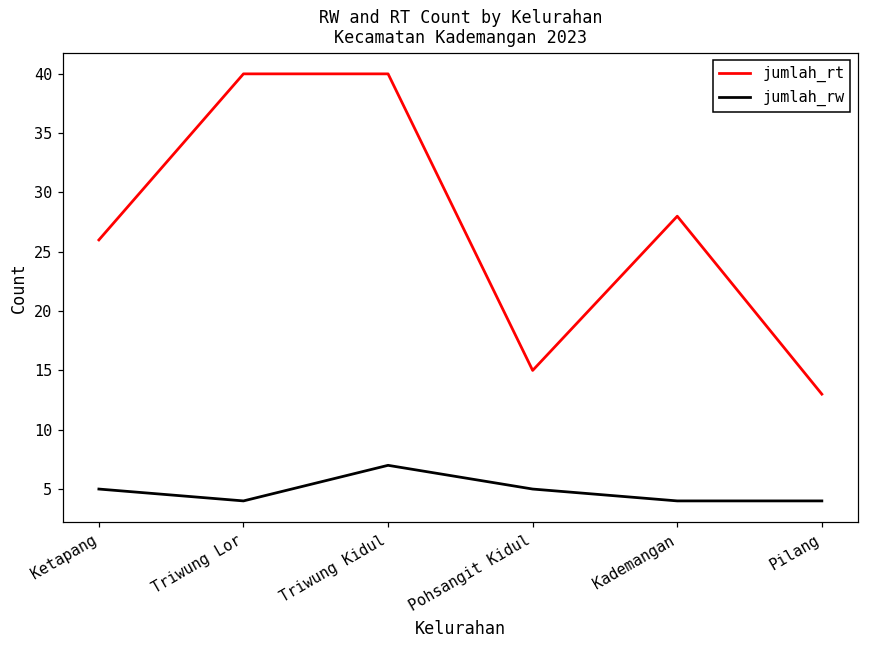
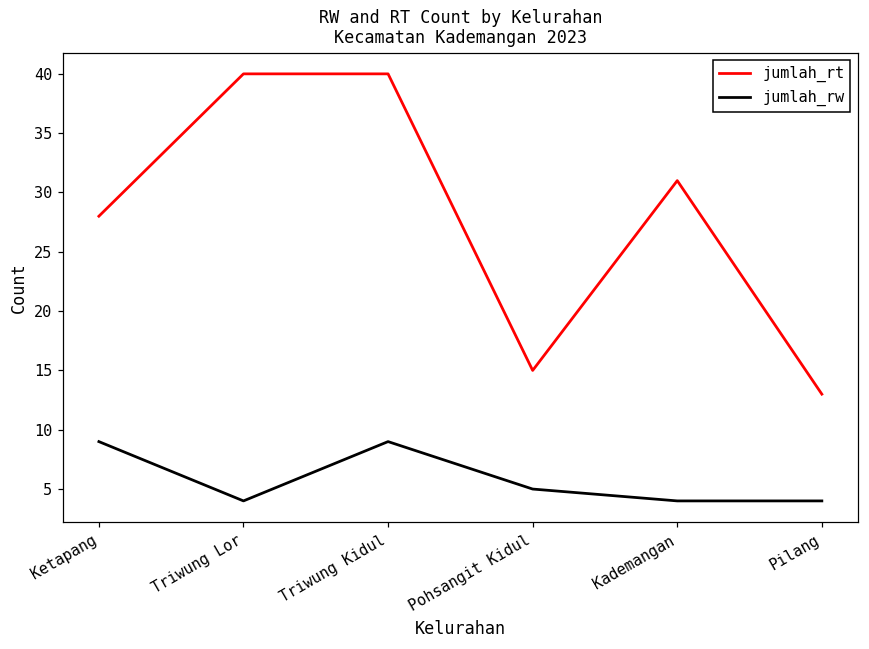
jumlah_rt, Ketapang: 26 -> 28
jumlah_rw, Ketapang: 5 -> 9
jumlah_rw, Triwung Kidul: 7 -> 9
jumlah_rt, Kademangan: 28 -> 31
